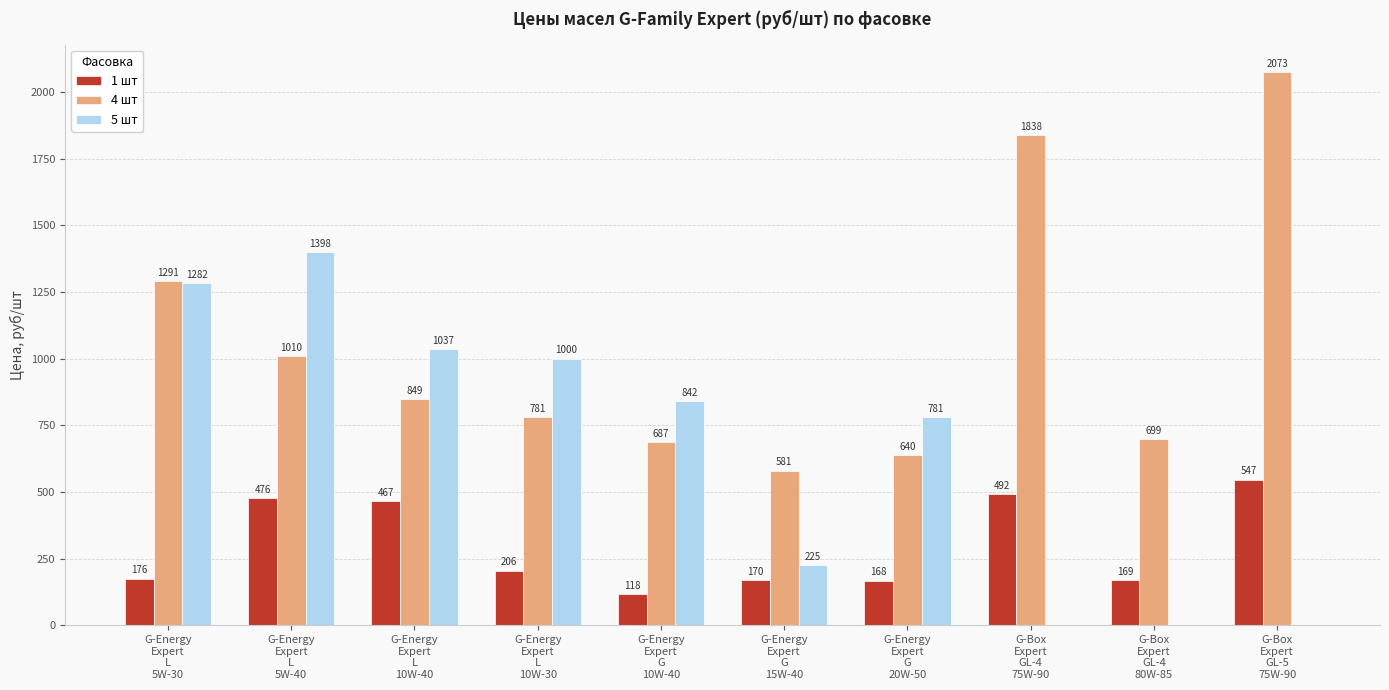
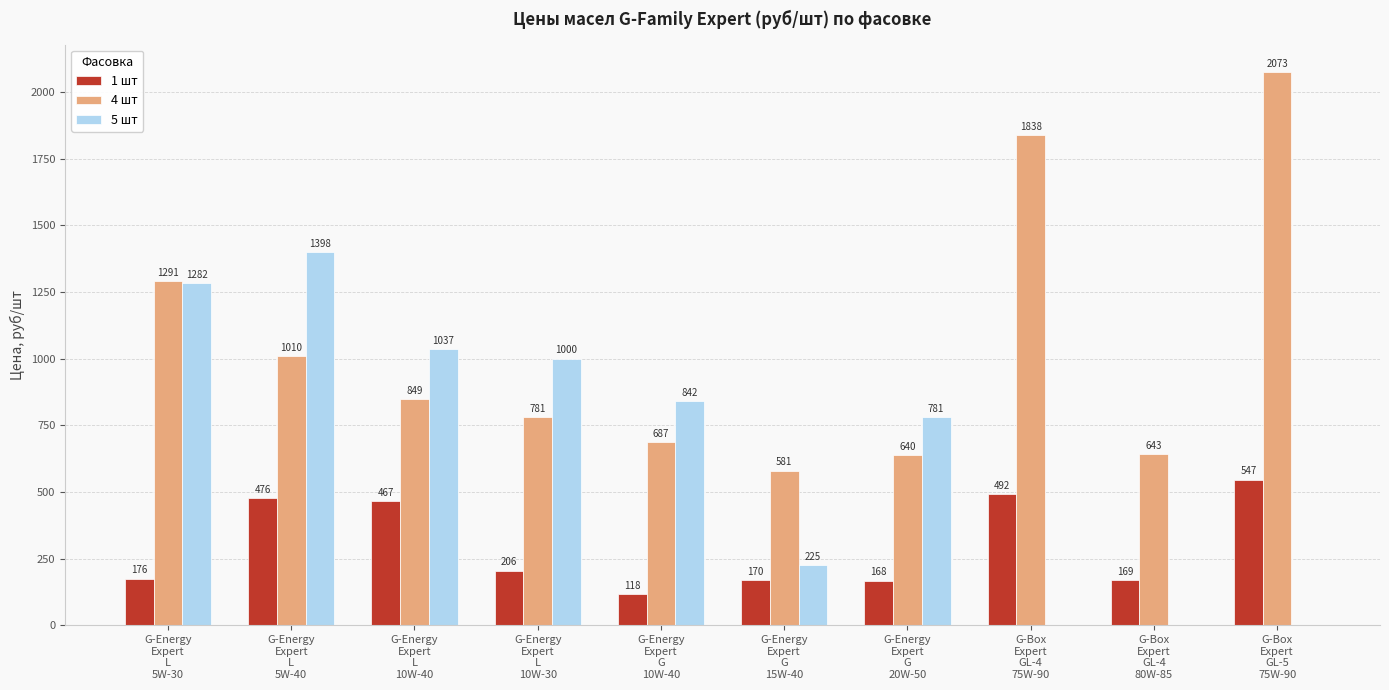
4 шт, G-Box Expert GL-4 80W-85: 699 -> 643
